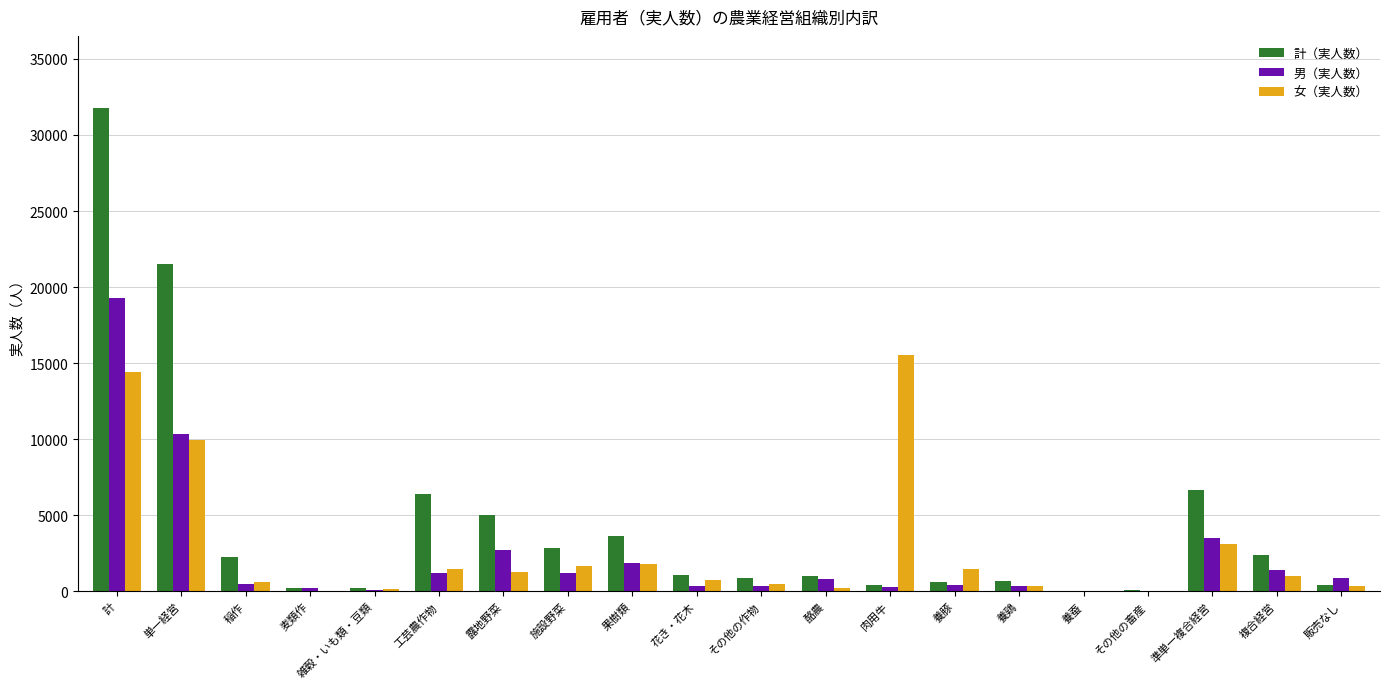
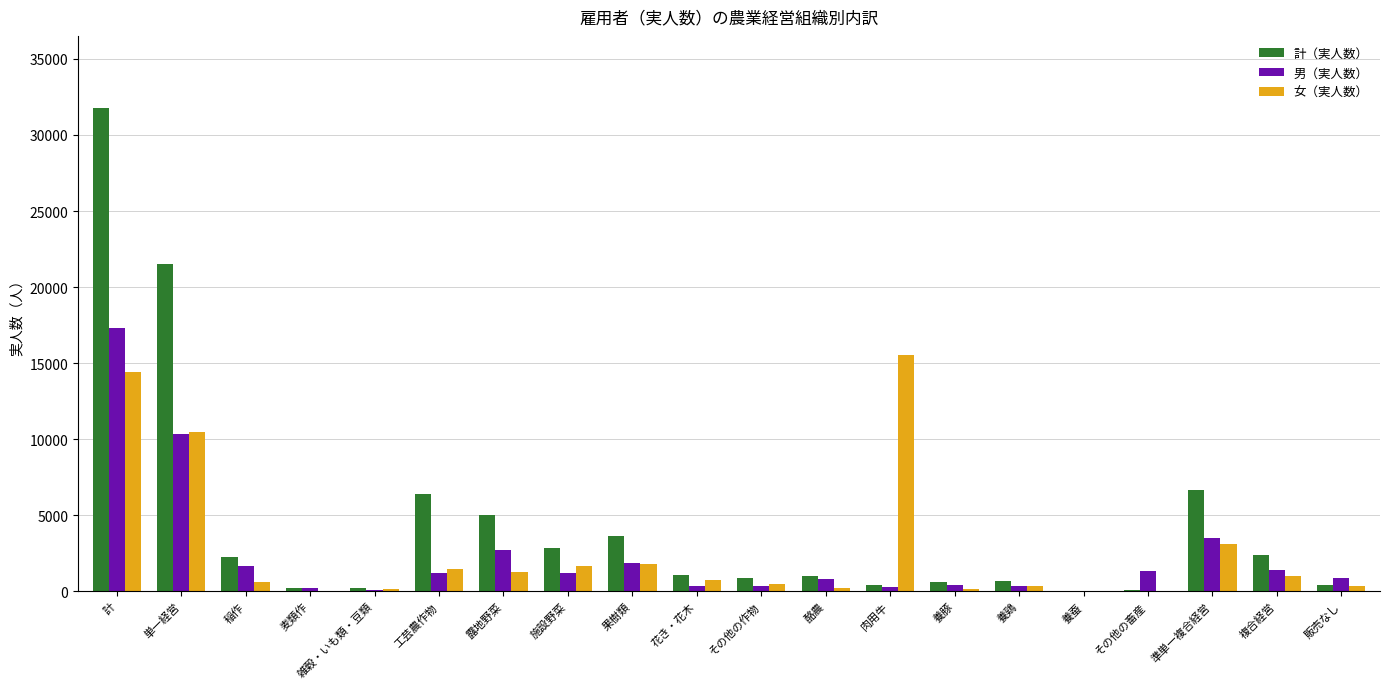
男（実人数）, 計: 19300 -> 17300
女（実人数）, 単一経営: 10000 -> 10500
男（実人数）, 稲作: 400 -> 1600
女（実人数）, 養豚: 1500 -> 200
男（実人数）, その他の畜産: 0 -> 1400
